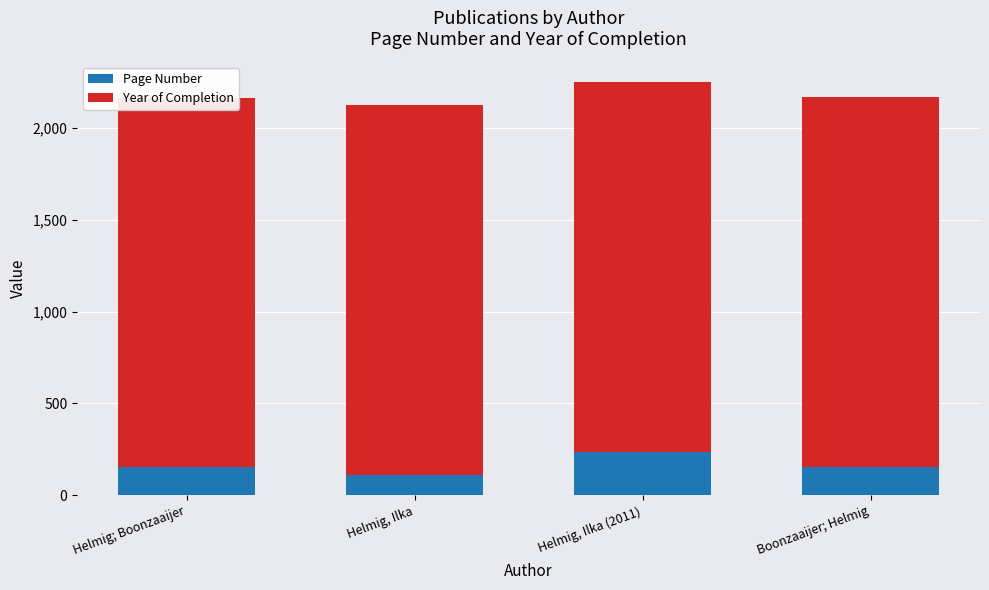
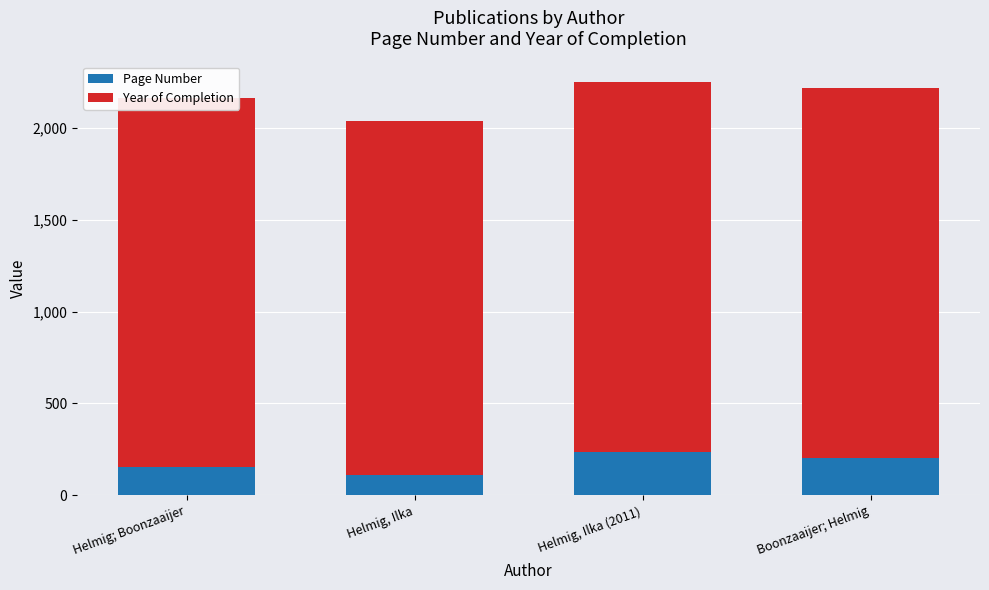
Year of Completion, Helmig, Ilka: 2,010 -> 1,920
Page Number, Boonzaaijer; Helmig: 160 -> 210
